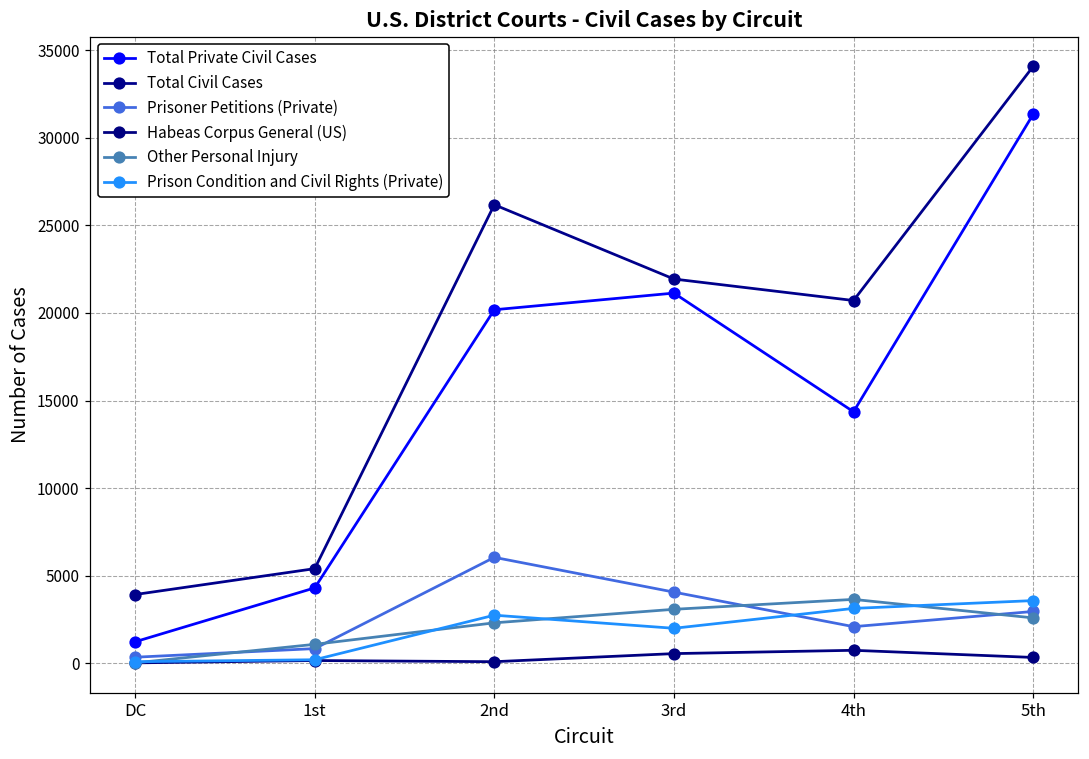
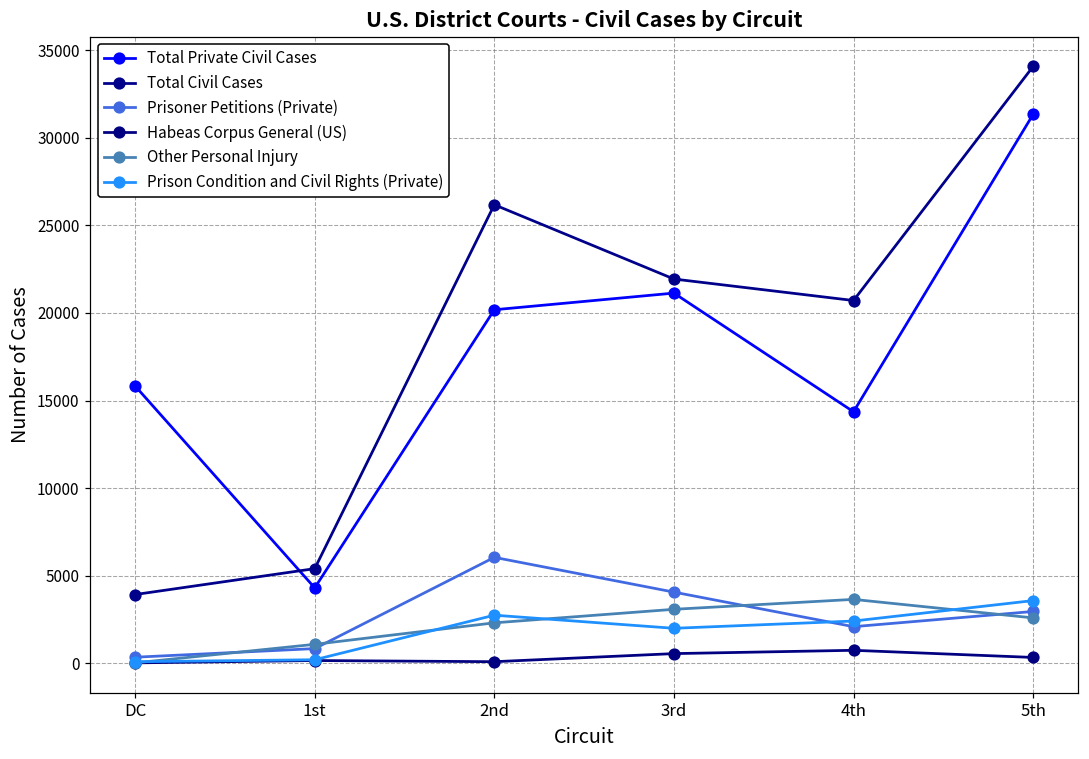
Total Private Civil Cases, DC: 1200 -> 15800
Prison Condition and Civil Rights (Private), 4th: 3100 -> 2400
